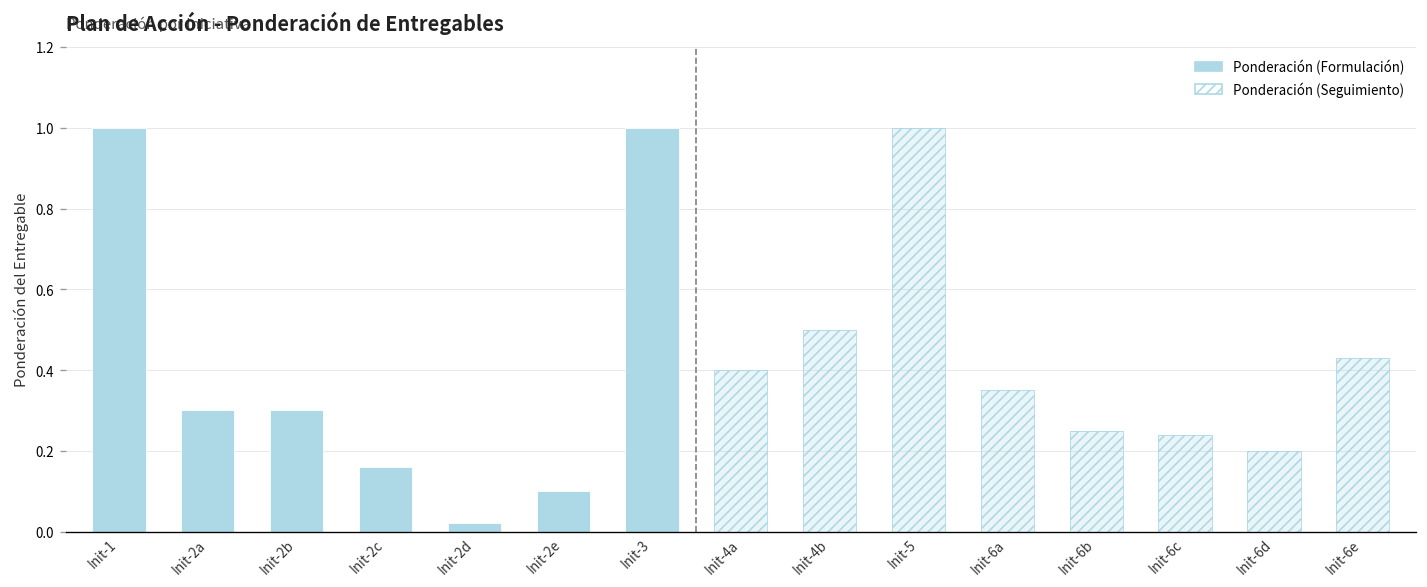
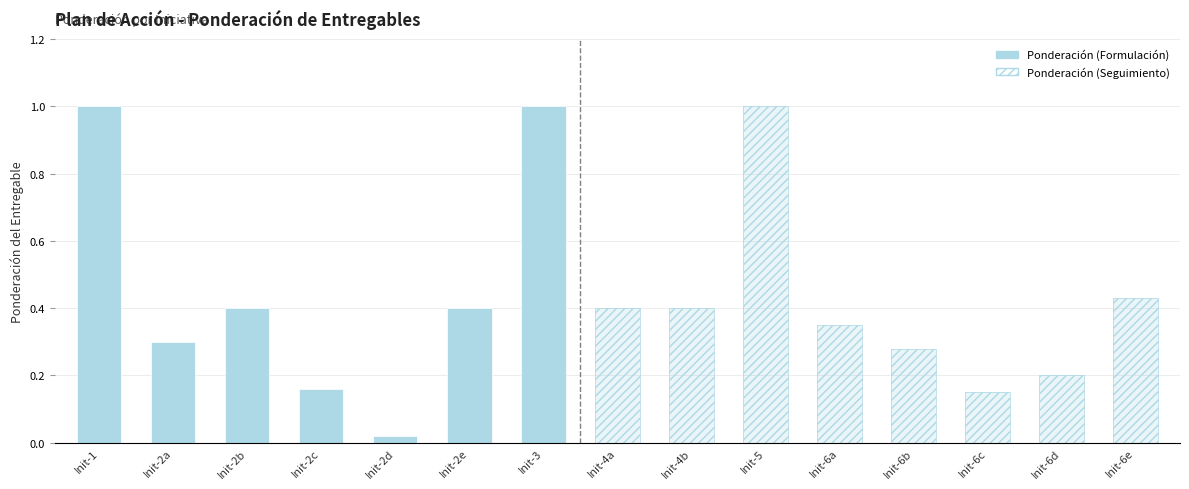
Ponderación (Formulación), Init-2b: 0.3 -> 0.4
Ponderación (Formulación), Init-2e: 0.1 -> 0.4
Ponderación (Seguimiento), Init-4b: 0.5 -> 0.4
Ponderación (Seguimiento), Init-6b: 0.25 -> 0.28
Ponderación (Seguimiento), Init-6c: 0.24 -> 0.15
